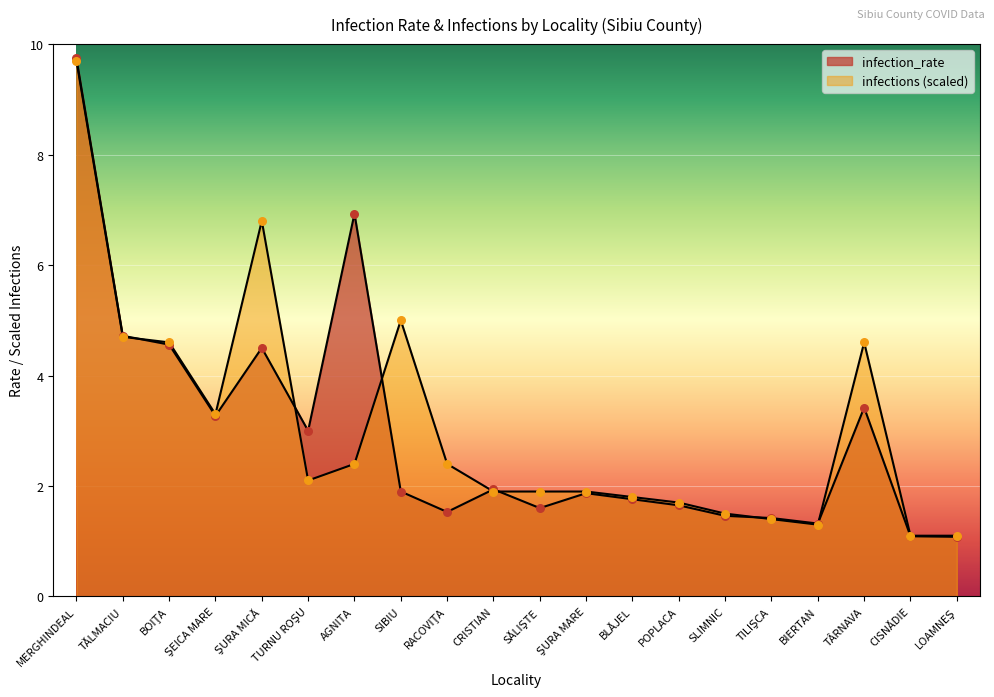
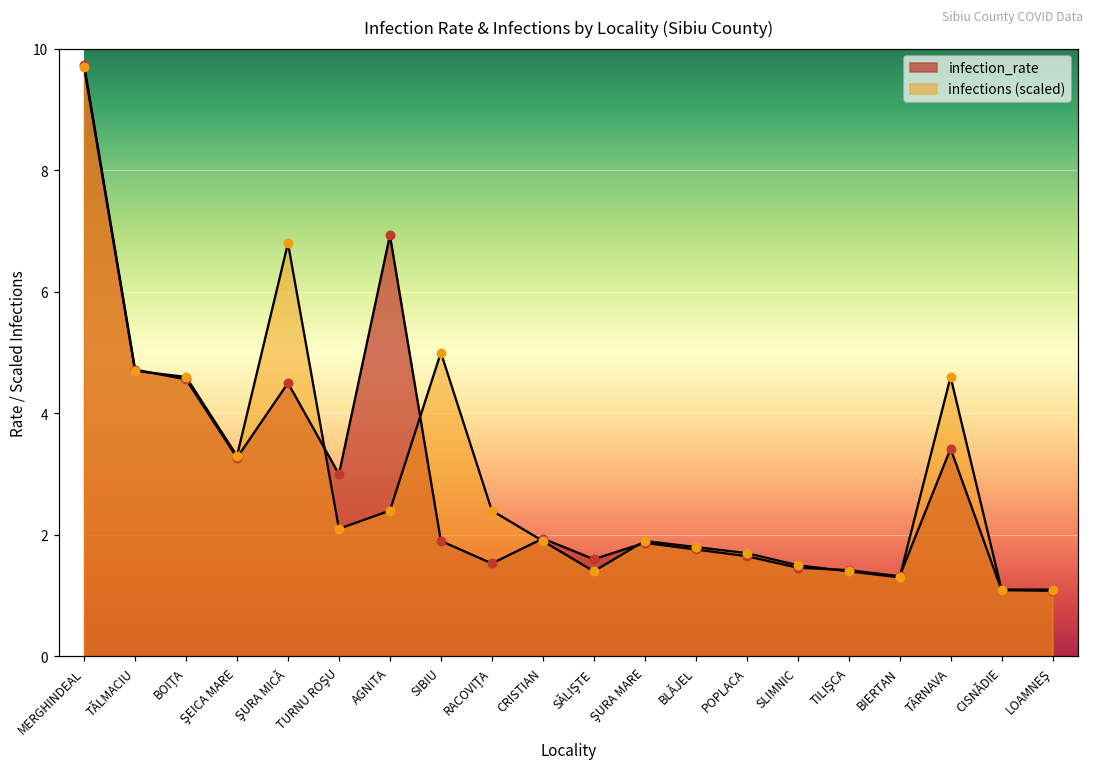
infections (scaled), SĂLIŞTE: 1.9 -> 1.4
